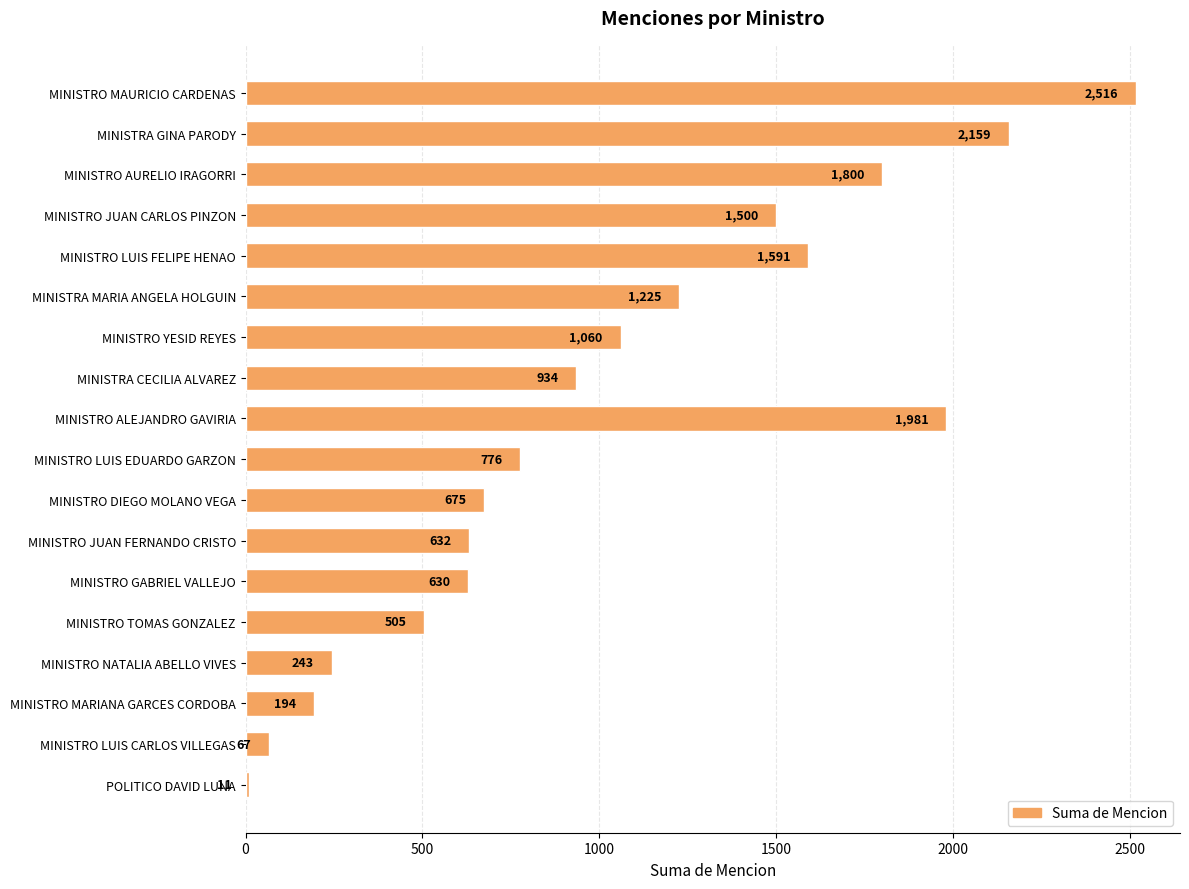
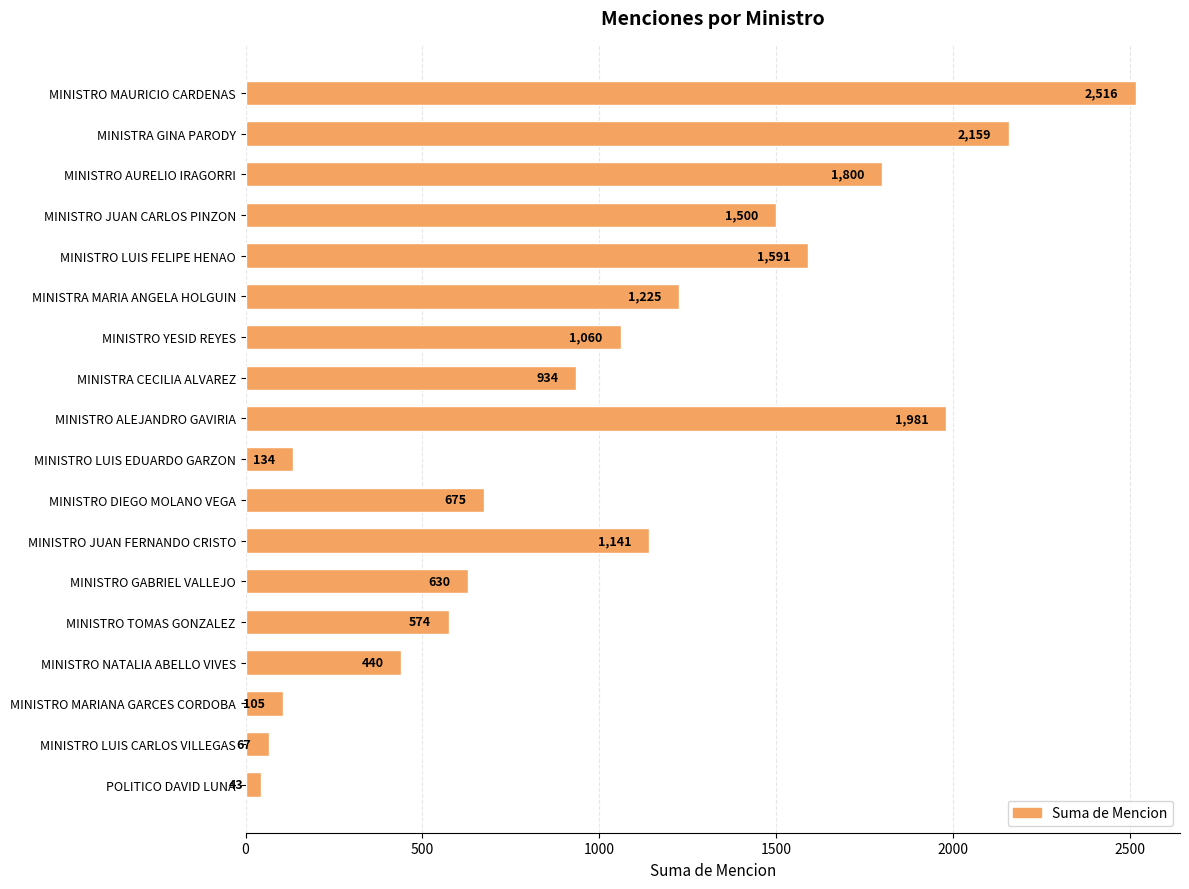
MINISTRO LUIS EDUARDO GARZON: 776 -> 134
MINISTRO JUAN FERNANDO CRISTO: 632 -> 1,141
MINISTRO TOMAS GONZALEZ: 505 -> 574
MINISTRO NATALIA ABELLO VIVES: 243 -> 440
MINISTRO MARIANA GARCES CORDOBA: 194 -> 105
POLITICO DAVID LUNA: 11 -> 43
